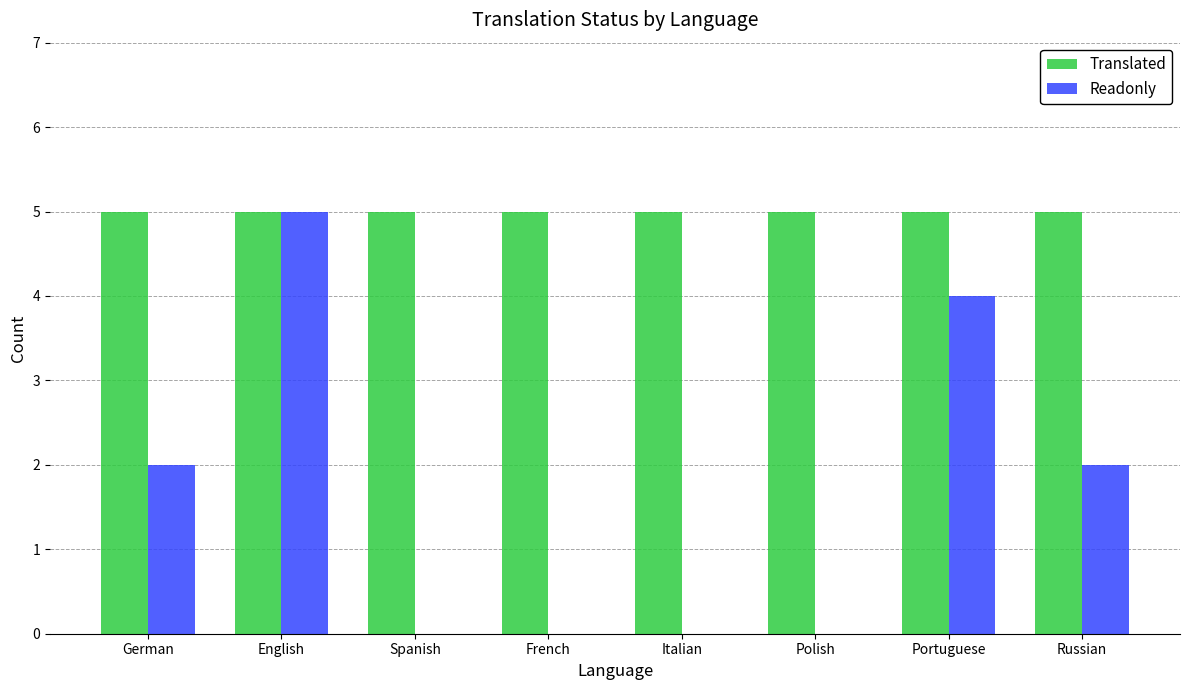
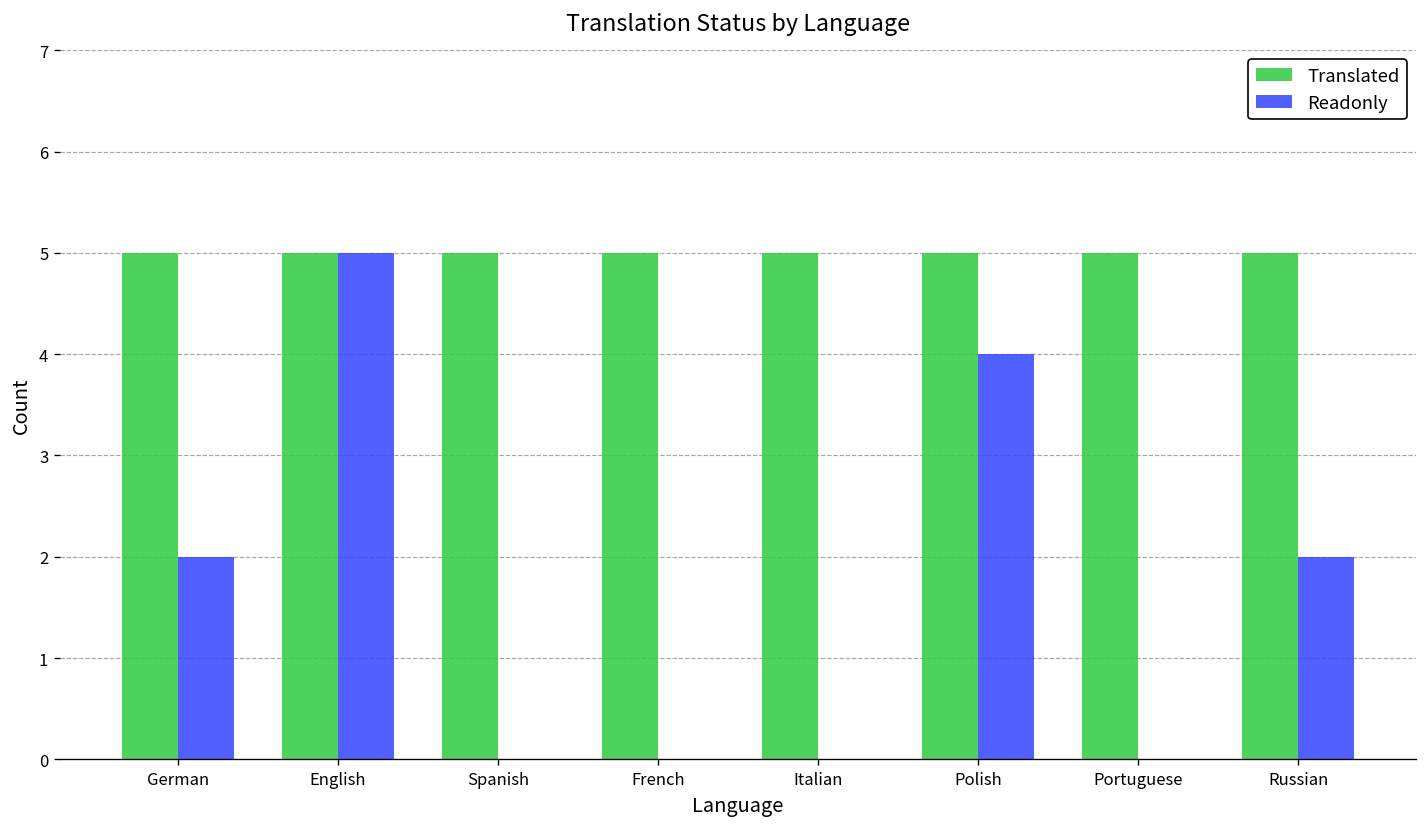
Readonly, Polish: 0 -> 4
Readonly, Portuguese: 4 -> 0
